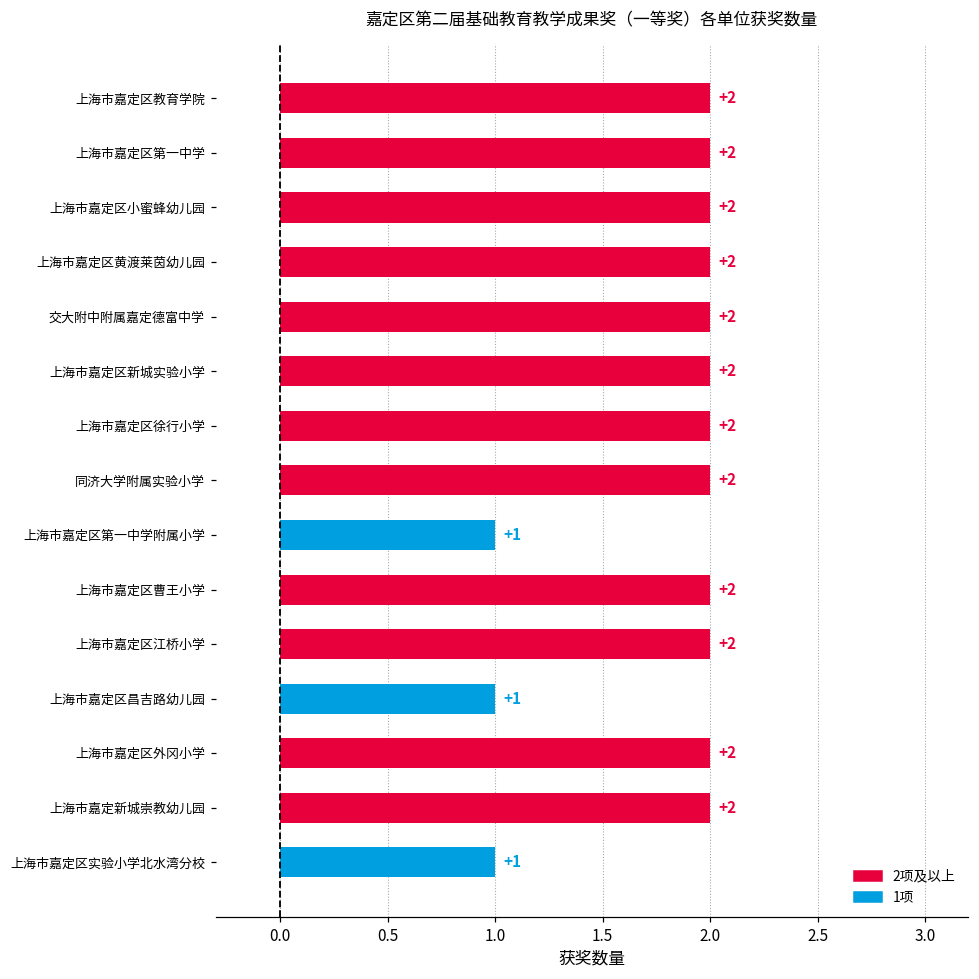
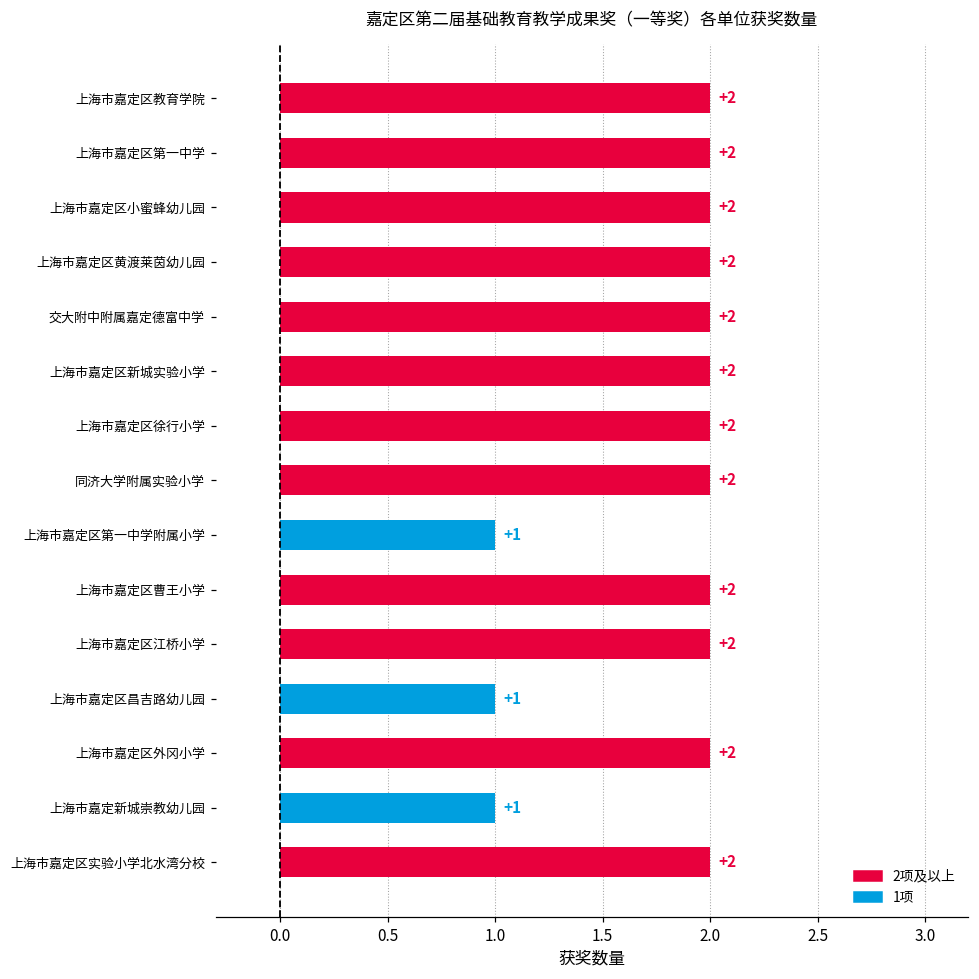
上海市嘉定新城崇教幼儿园: +2 -> +1
上海市嘉定区实验小学北水湾分校: +1 -> +2
